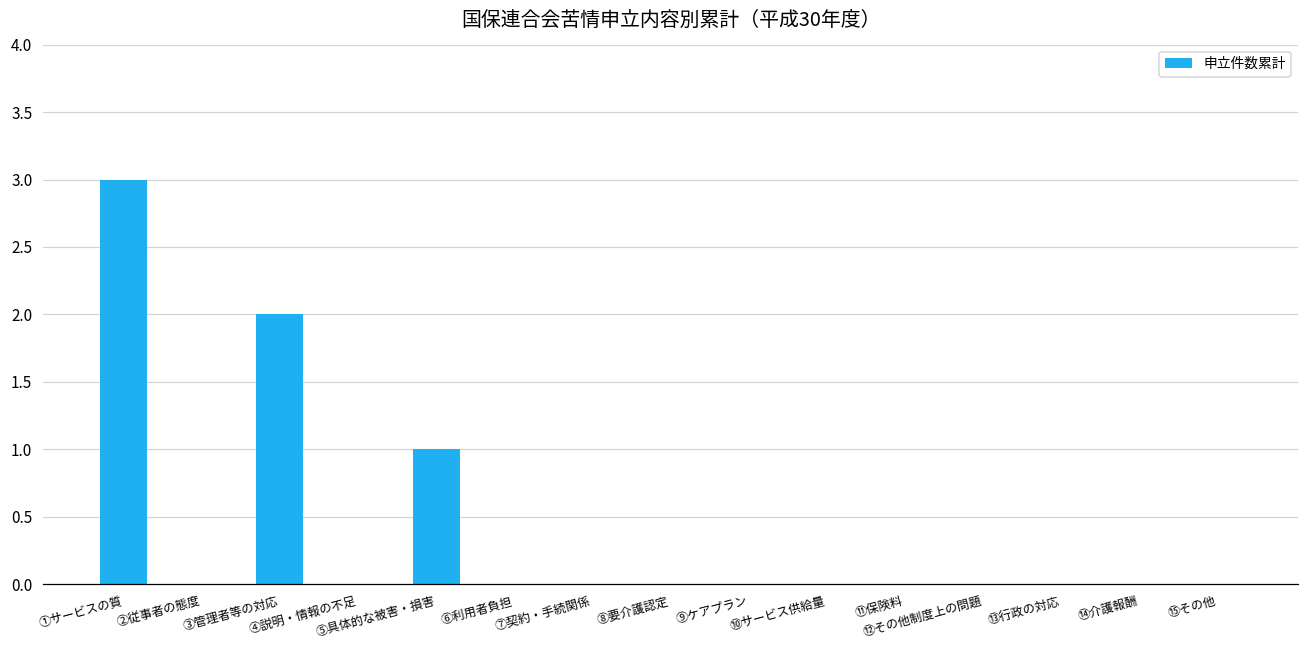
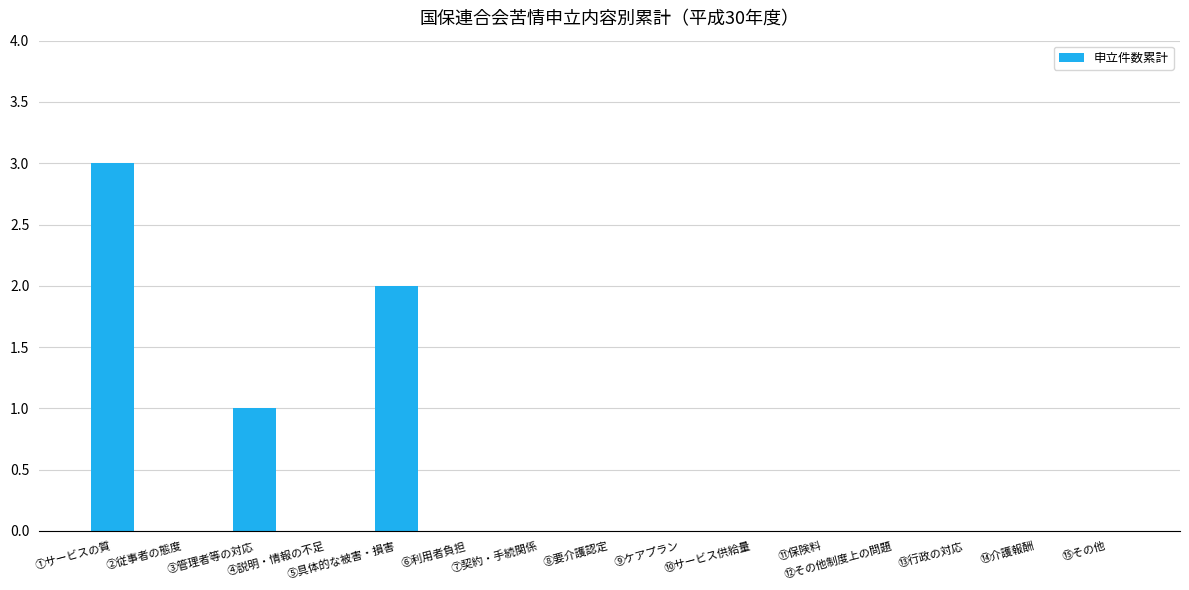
③管理者等の対応: 2 -> 1
⑤具体的な被害・損害: 1 -> 2
